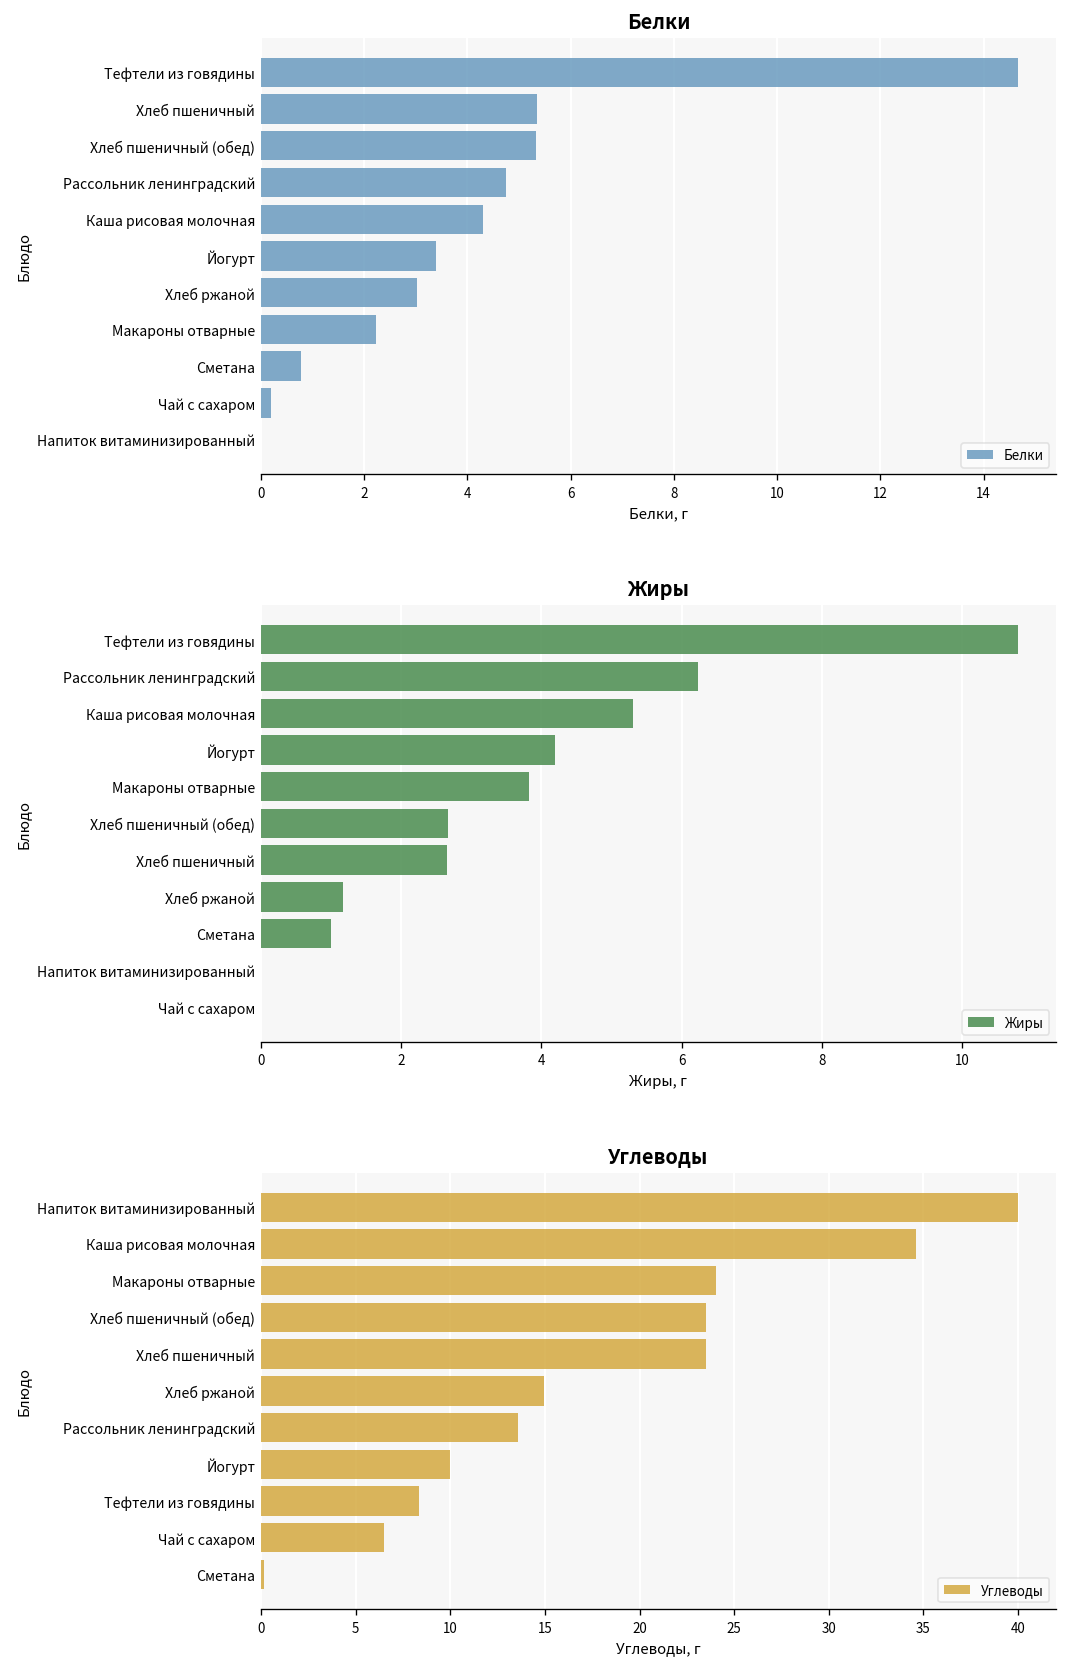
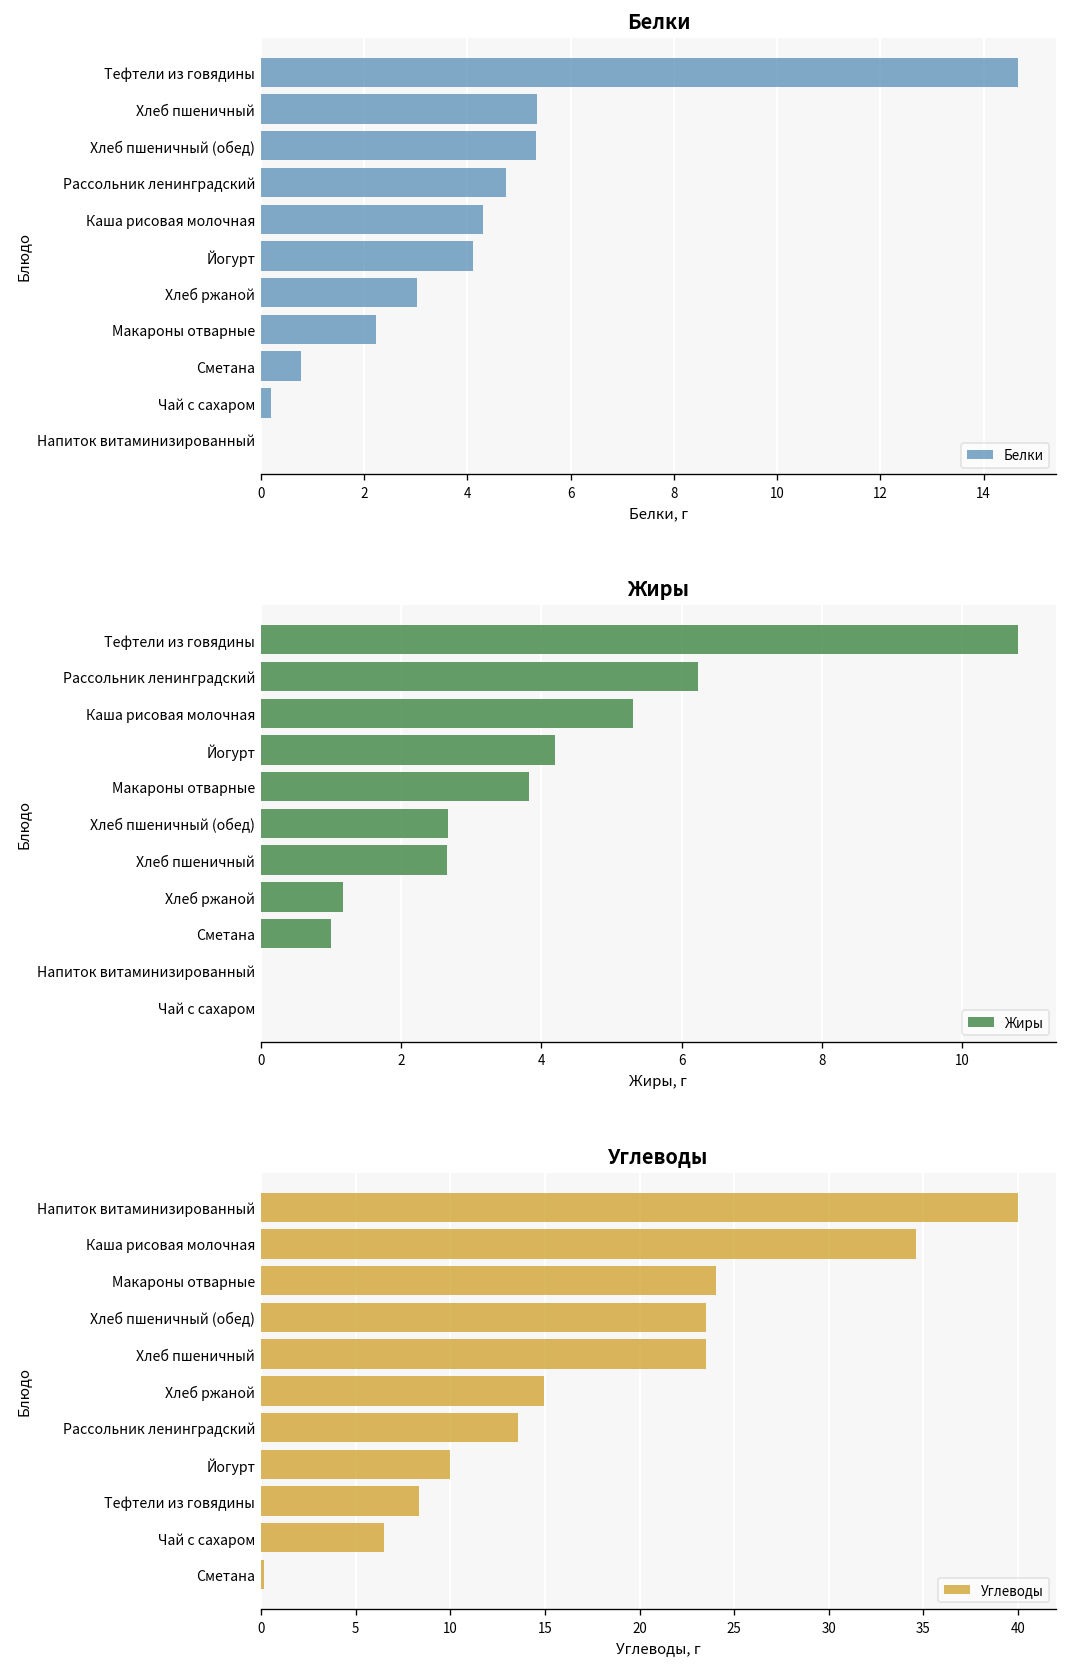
Белки, Йогурт: 3.4 -> 4.1
